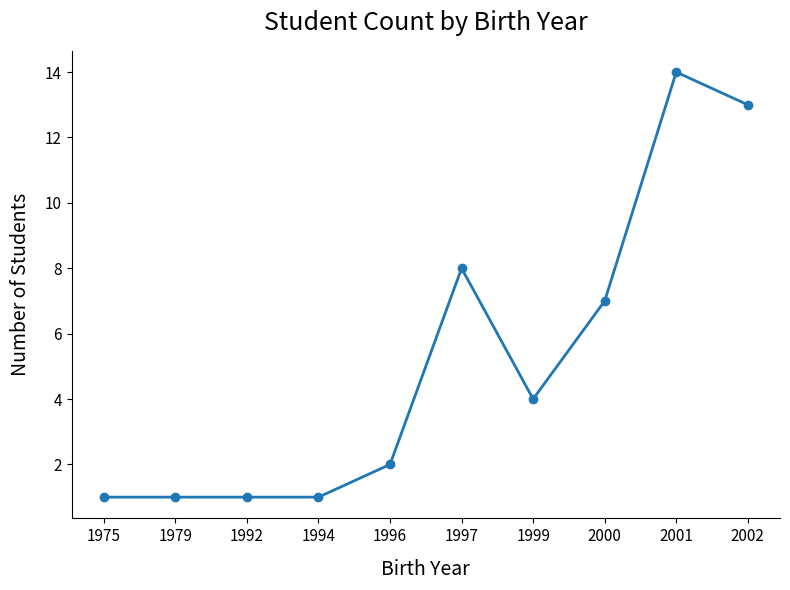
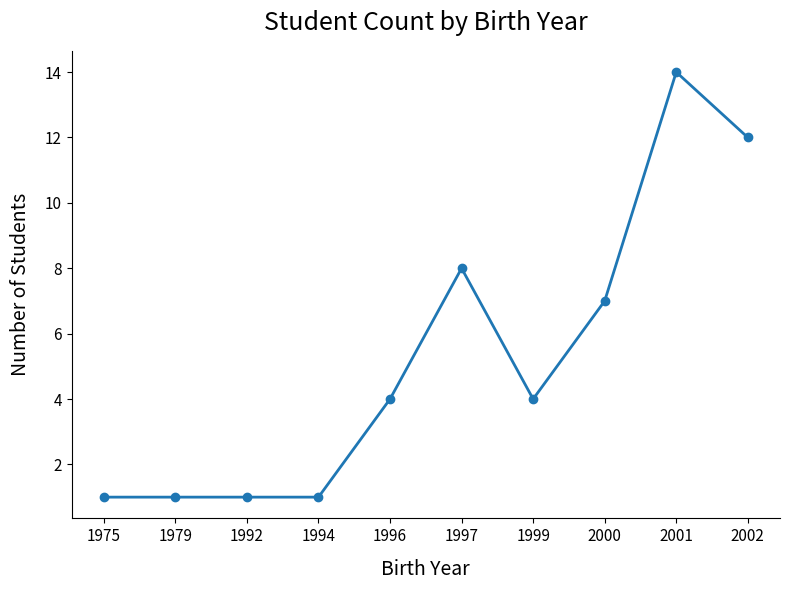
1996: 2 -> 4
2002: 13 -> 12
